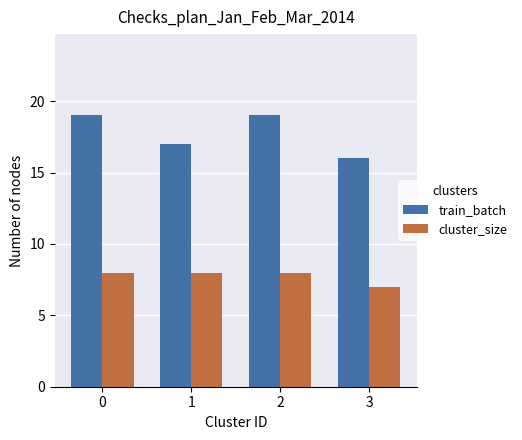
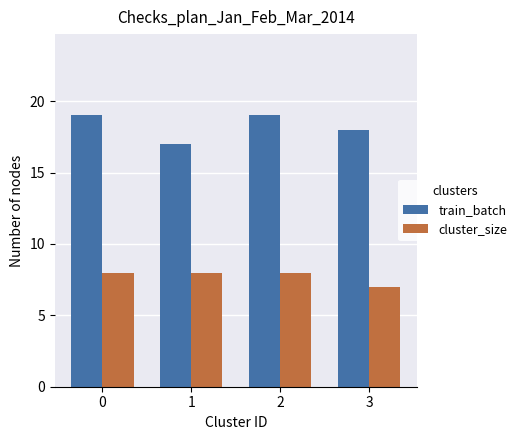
train_batch, 3: 16 -> 18
